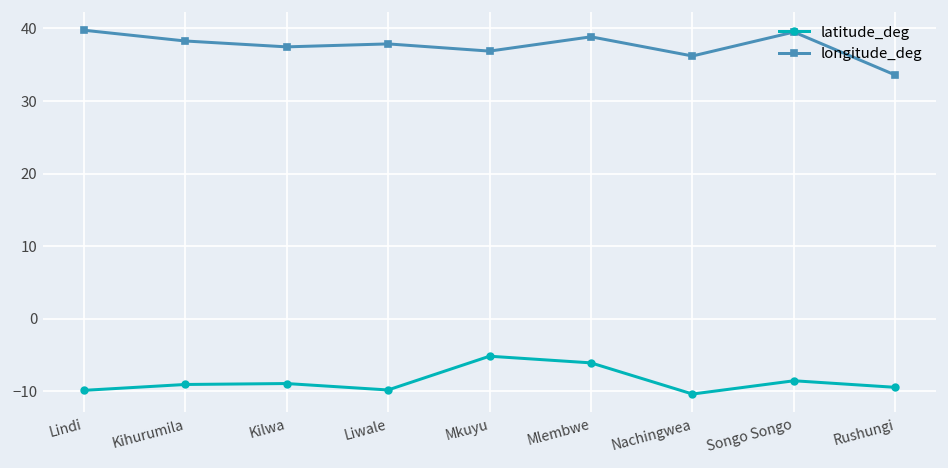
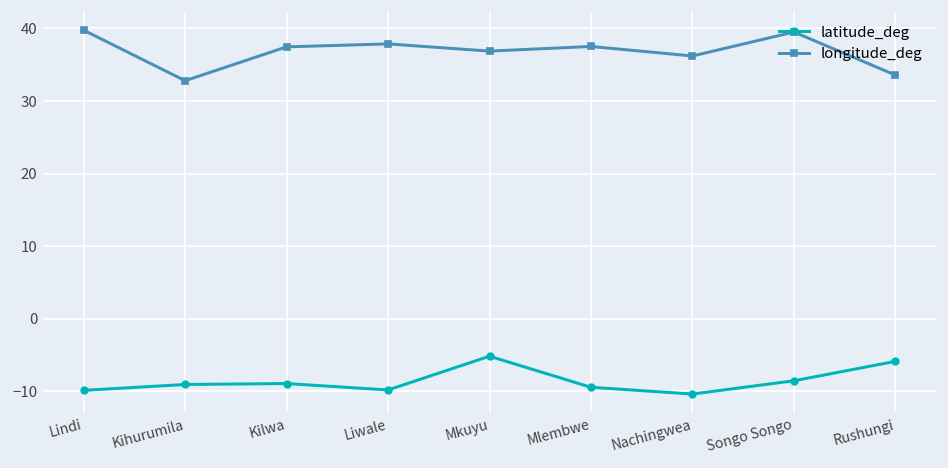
longitude_deg, Kihurumila: 38 -> 33
latitude_deg, Mlembwe: -6 -> -9
longitude_deg, Mlembwe: 39 -> 38
latitude_deg, Rushungi: -9 -> -6
